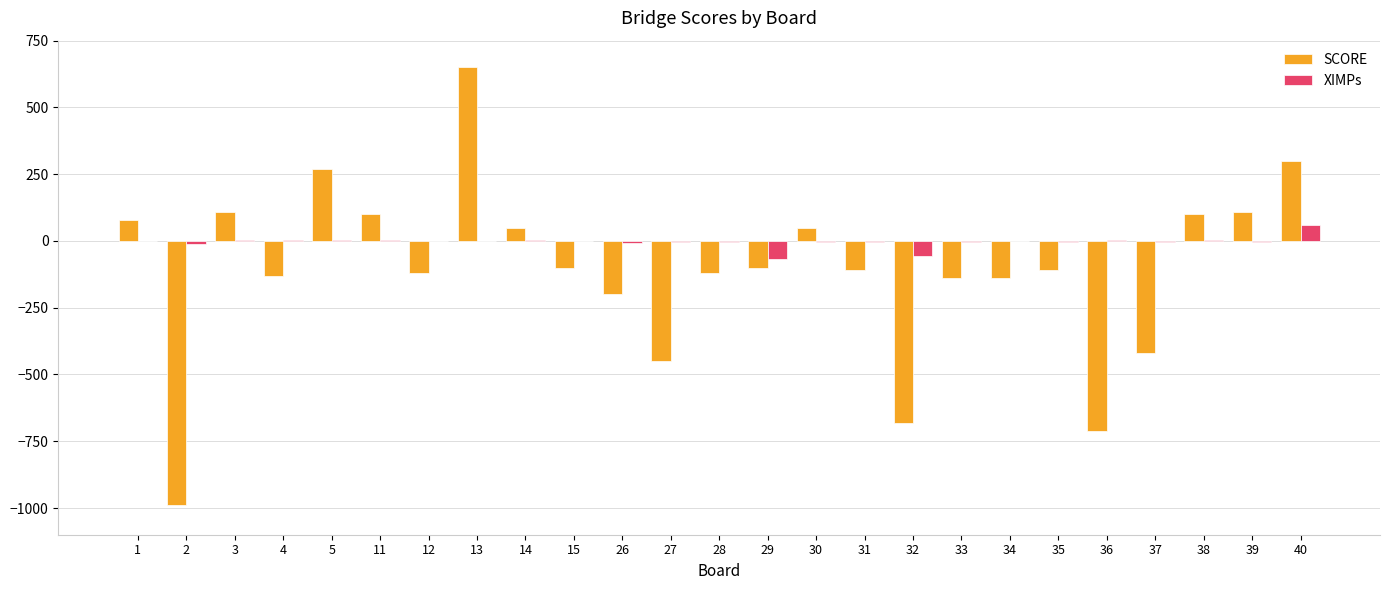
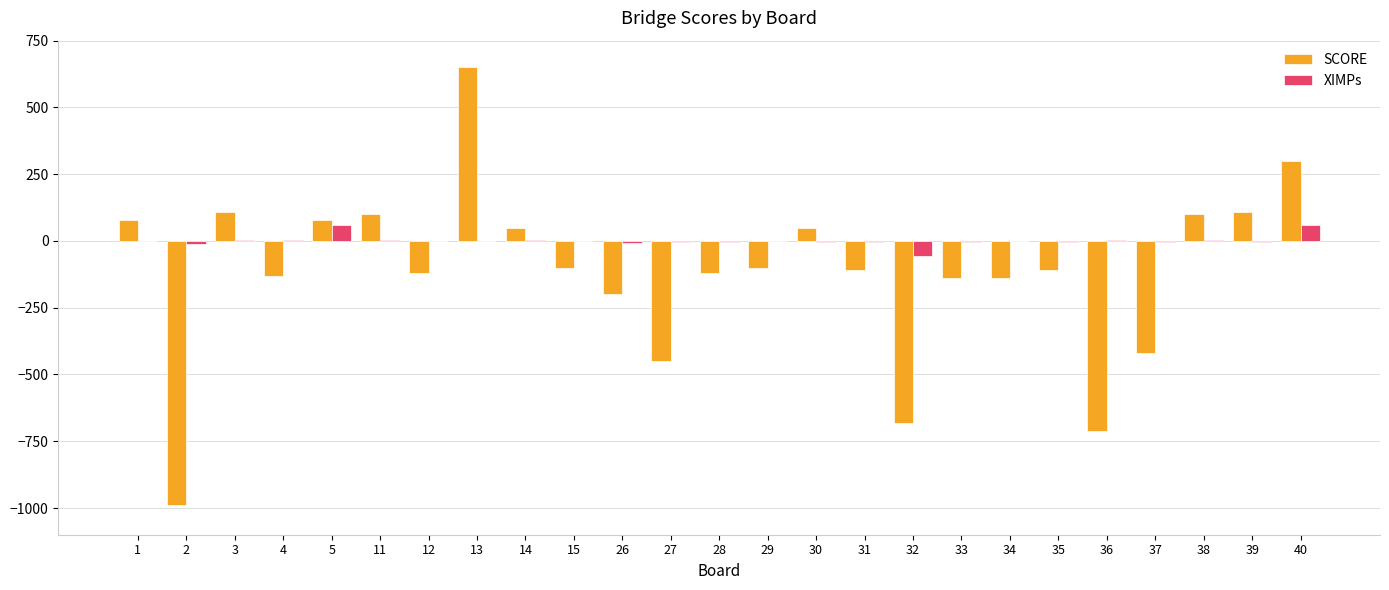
SCORE, 5: 270 -> 80
XIMPs, 5: 0 -> 60
XIMPs, 29: -70 -> 0
